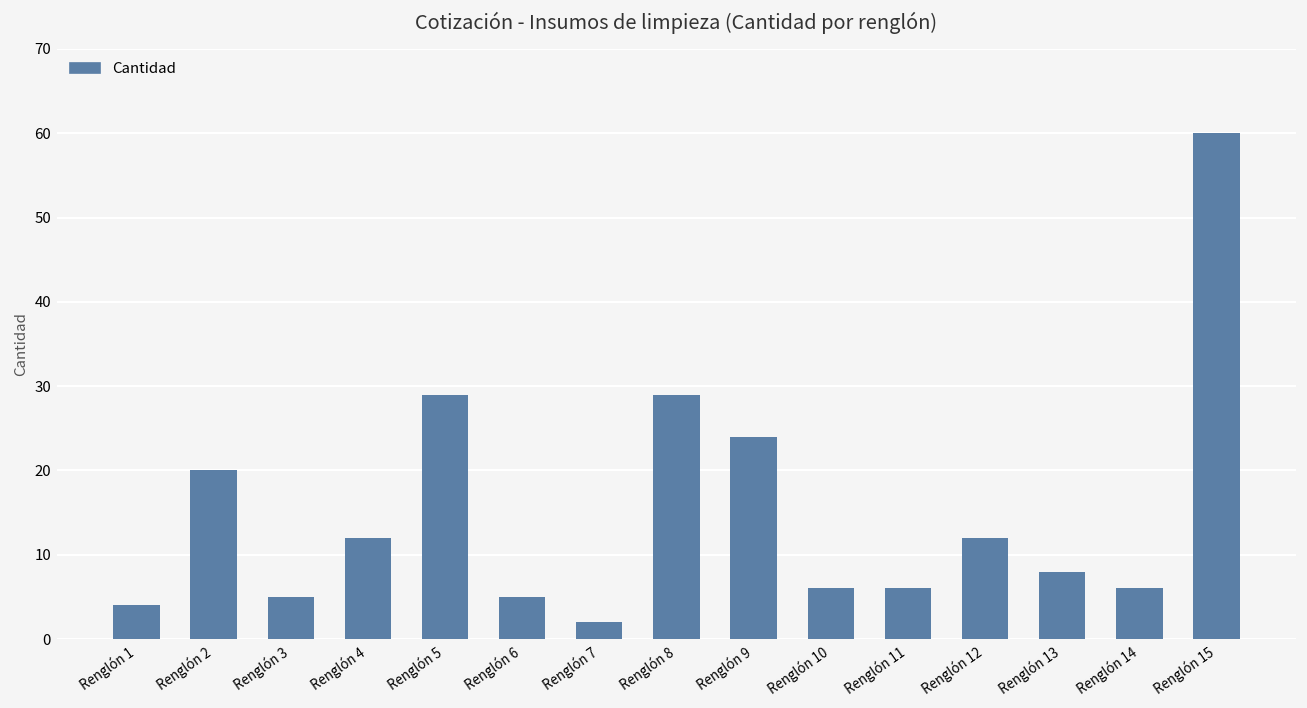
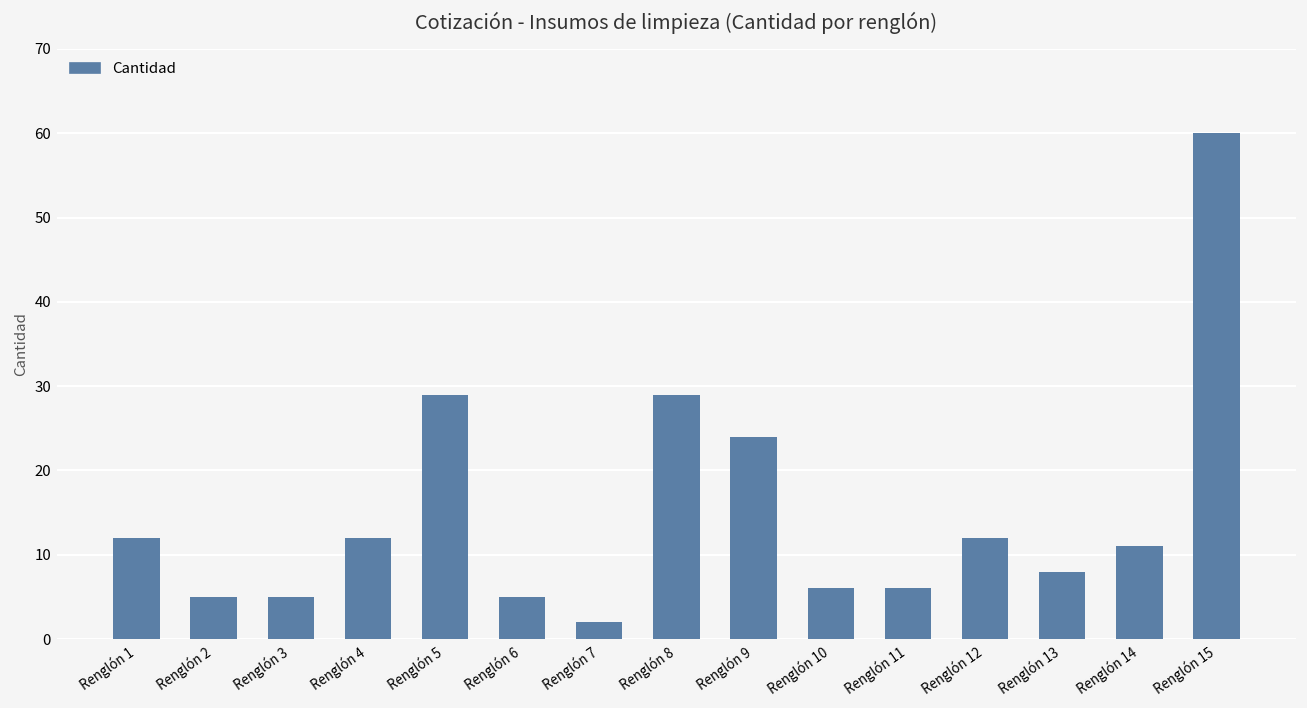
Renglón 1: 4 -> 12
Renglón 2: 20 -> 5
Renglón 14: 6 -> 11
